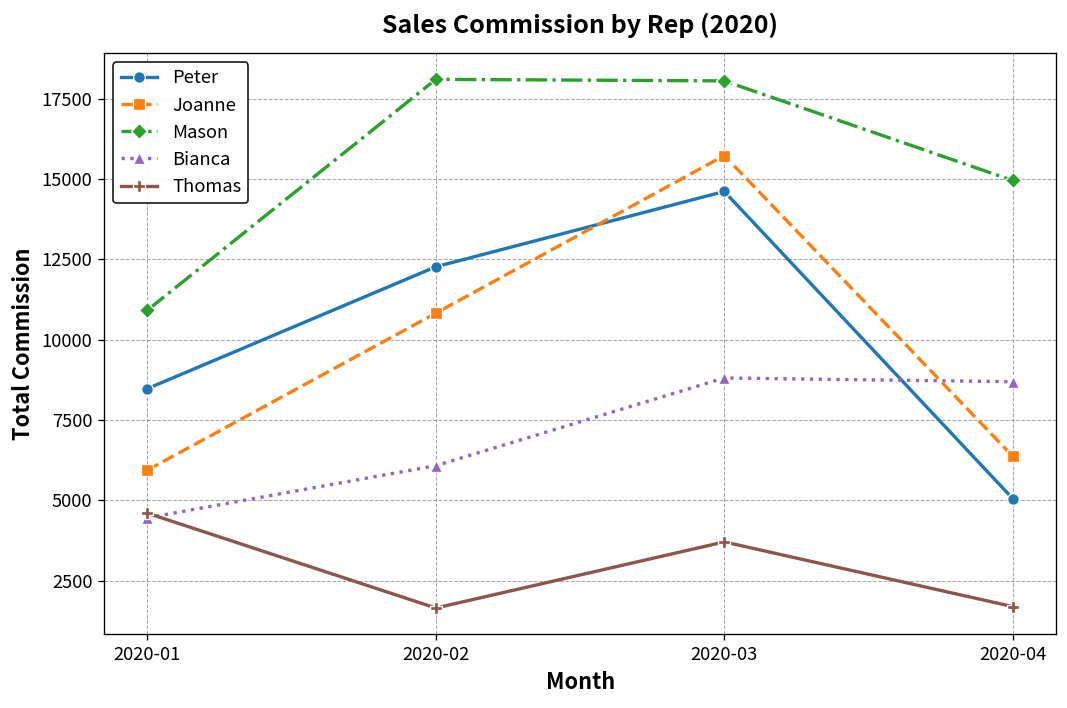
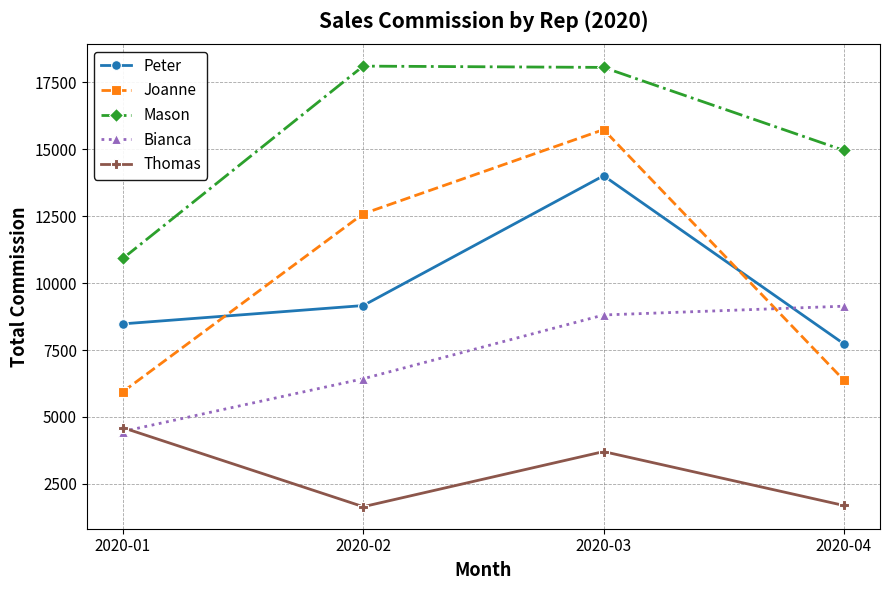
Peter, 2020-02: 12300 -> 9200
Joanne, 2020-02: 10800 -> 12600
Bianca, 2020-02: 6100 -> 6400
Peter, 2020-03: 14600 -> 14000
Peter, 2020-04: 5100 -> 7700
Bianca, 2020-04: 8700 -> 9100
